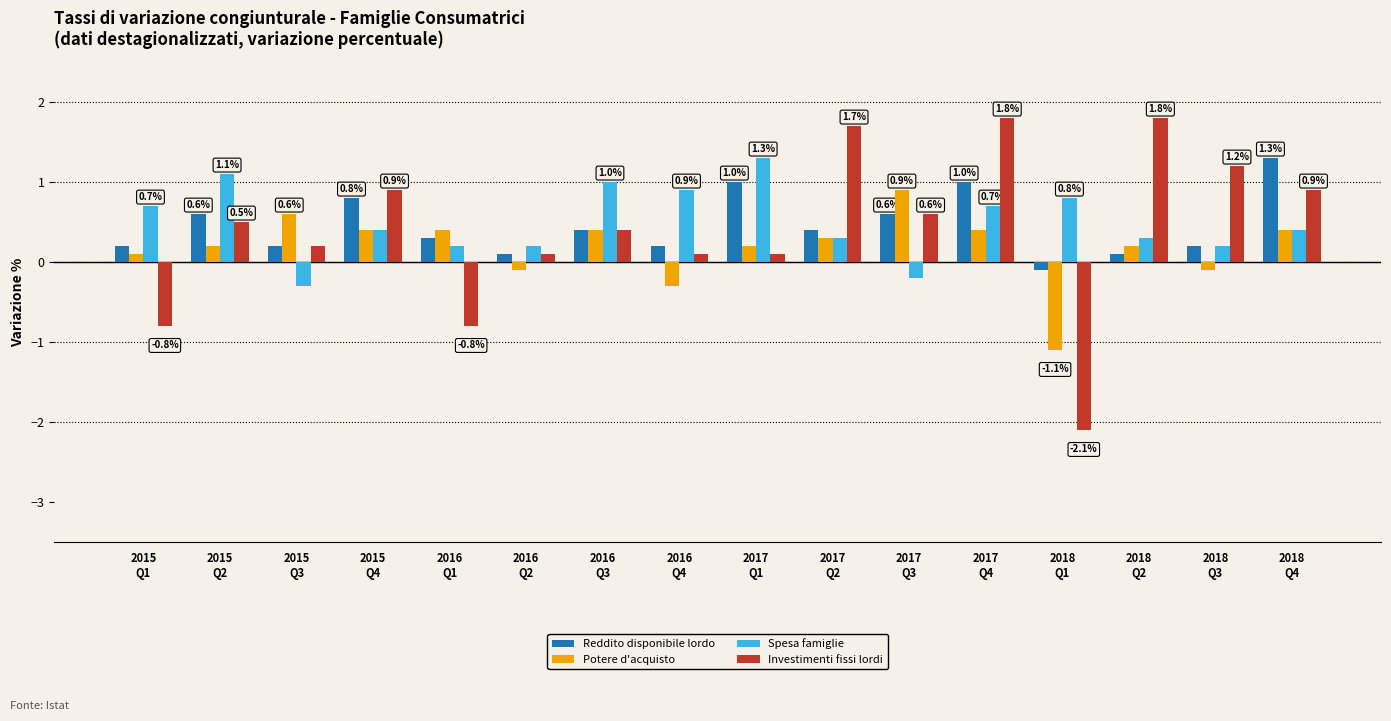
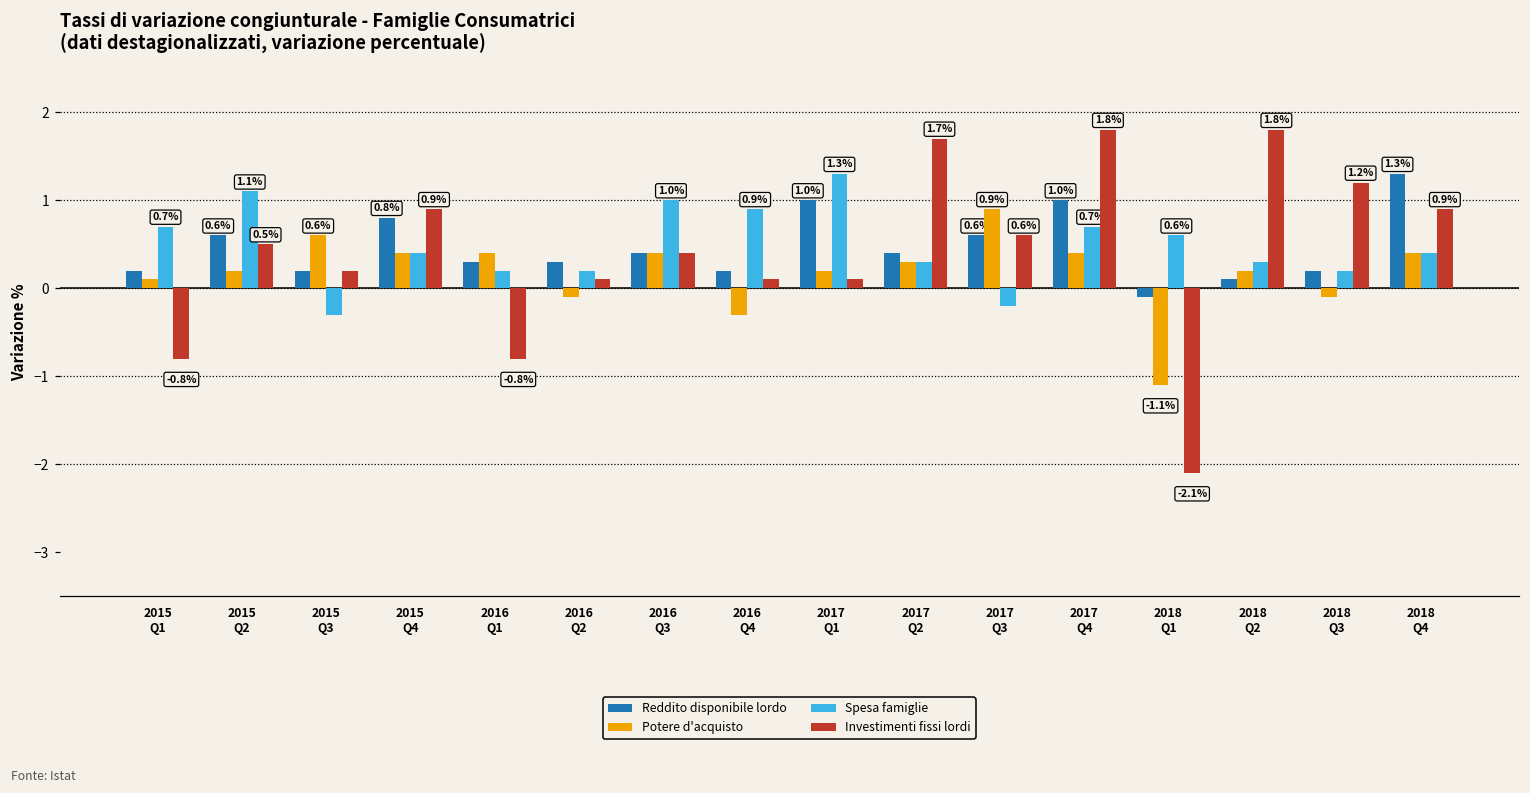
Reddito disponibile lordo, 2016 Q2: 0.1 -> 0.3
Spesa famiglie, 2018 Q1: 0.8% -> 0.6%
